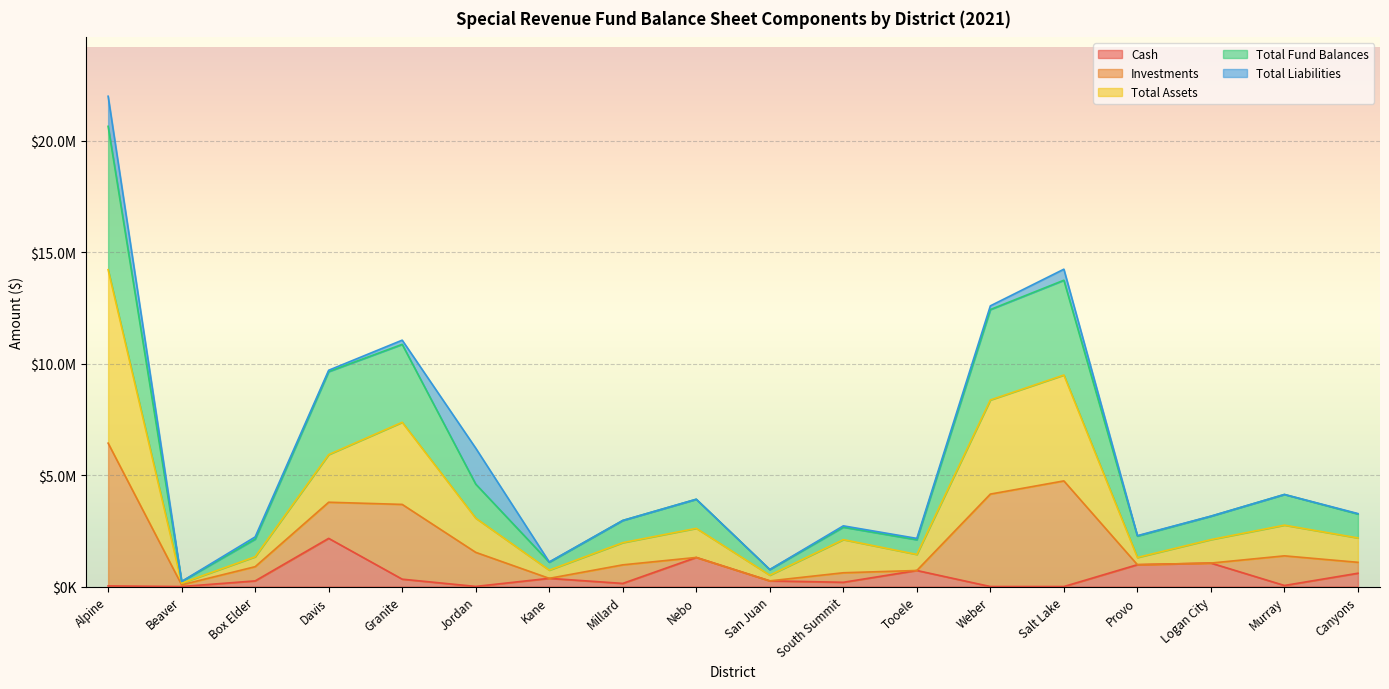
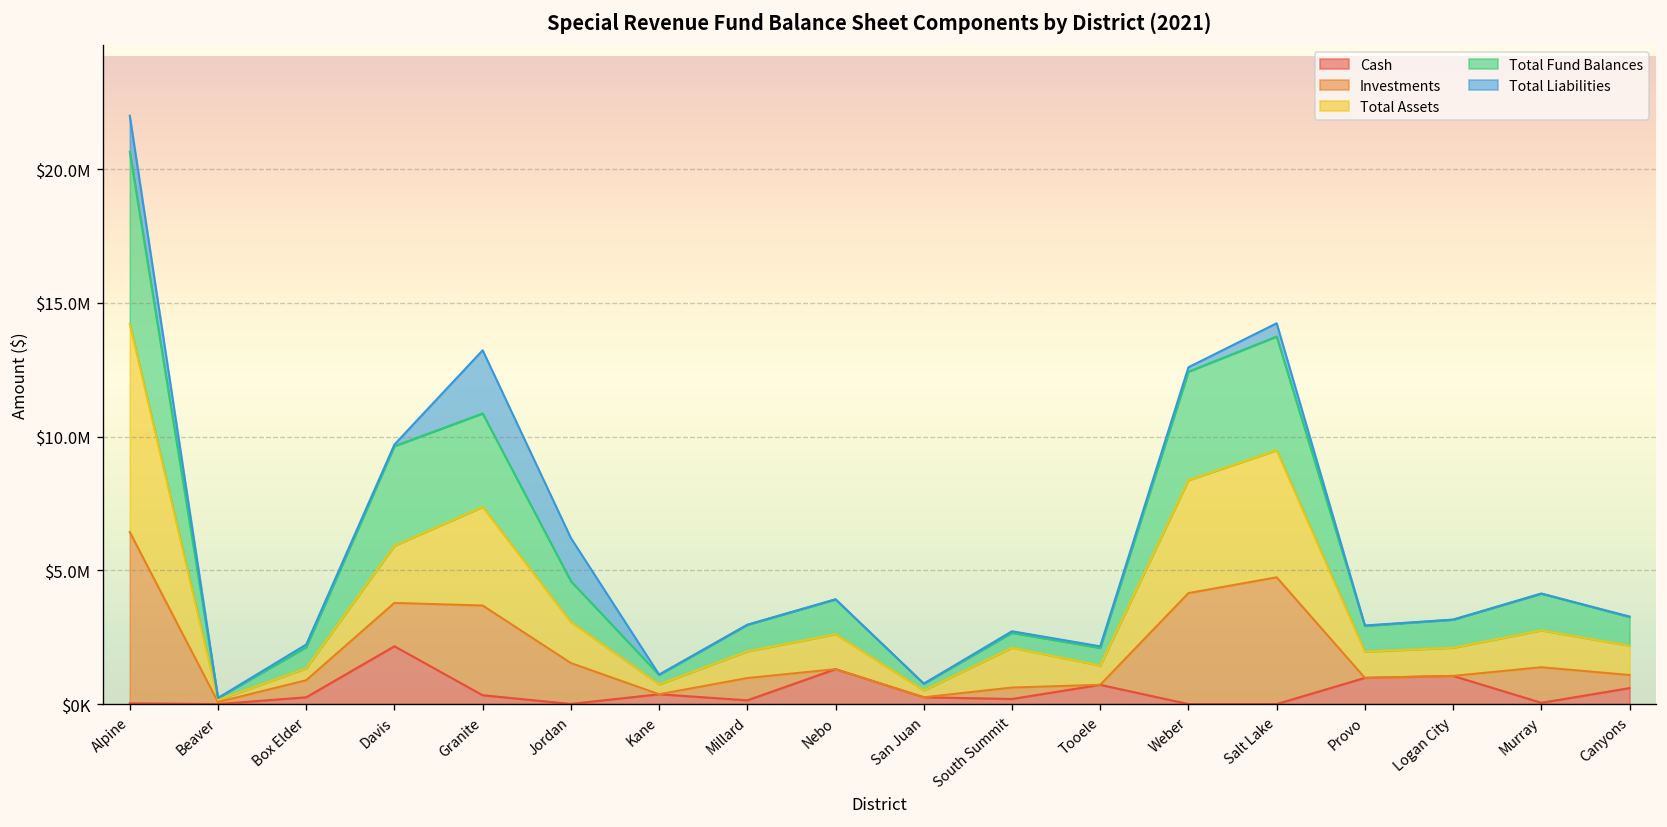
Total Liabilities, Granite: $200000 -> $2400000
Total Assets, Provo: $300000 -> $1000000
